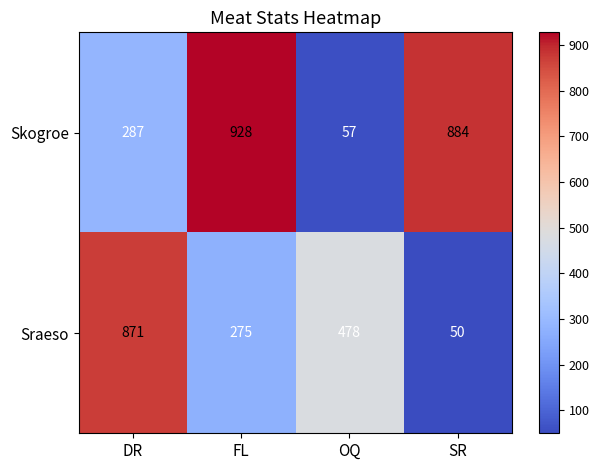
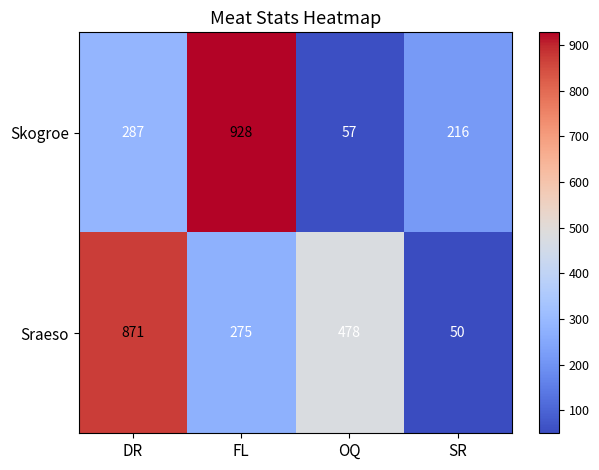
Skogroe, SR: 884 -> 216
